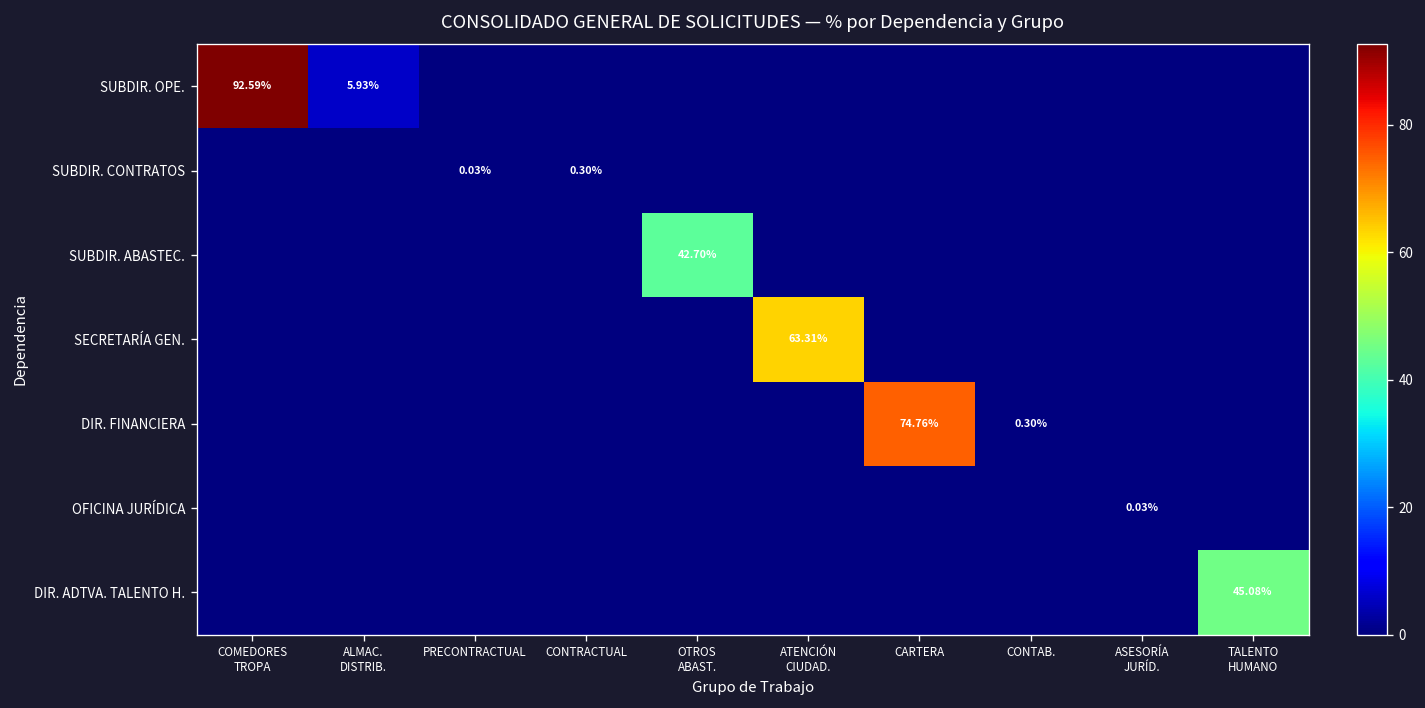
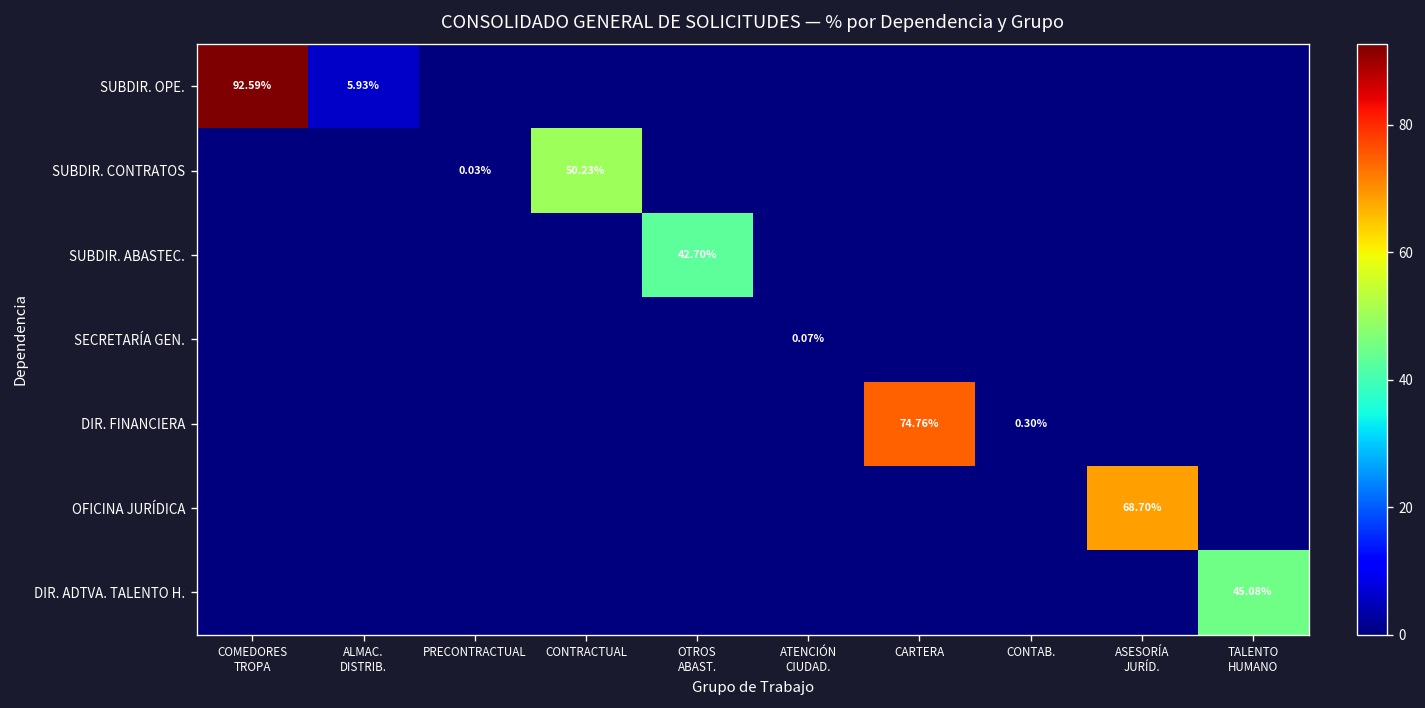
SUBDIR. CONTRATOS, CONTRACTUAL: 0.30% -> 50.23%
SECRETARÍA GEN., ATENCIÓN CIUDAD.: 63.31% -> 0.07%
OFICINA JURÍDICA, ASESORÍA JURÍD.: 0.03% -> 68.70%
